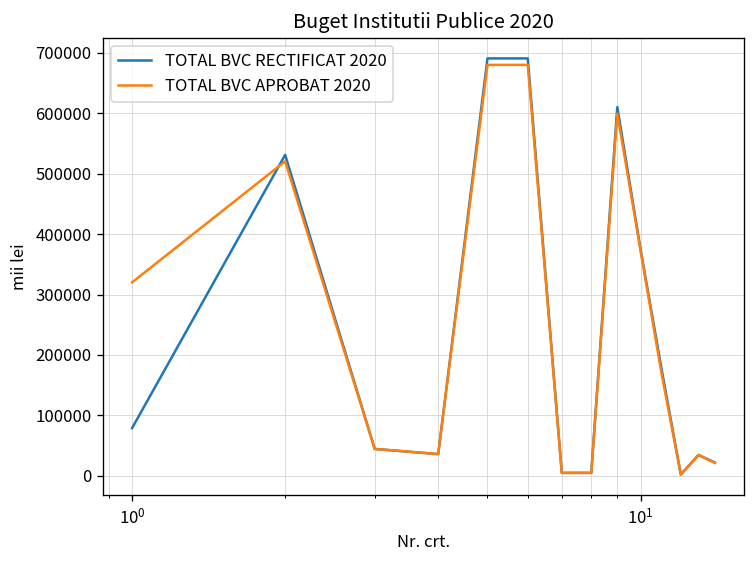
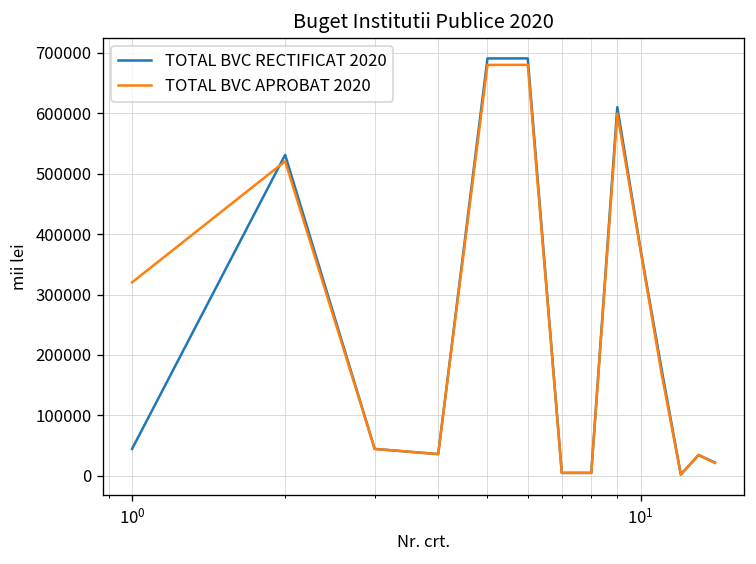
TOTAL BVC RECTIFICAT 2020, 10^0: 80000 -> 40000
